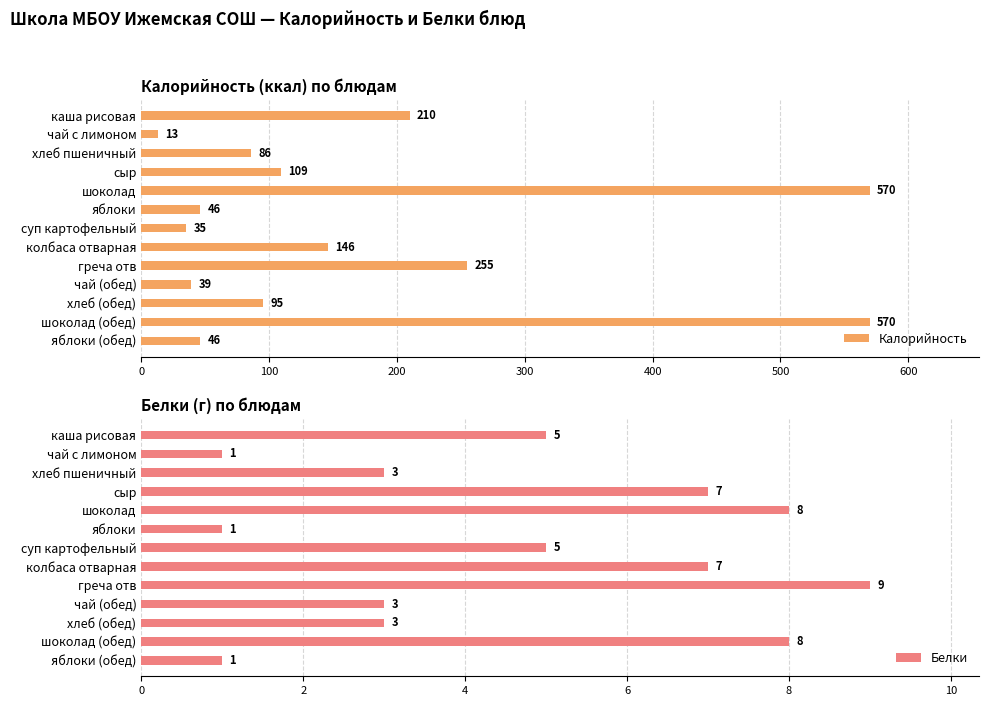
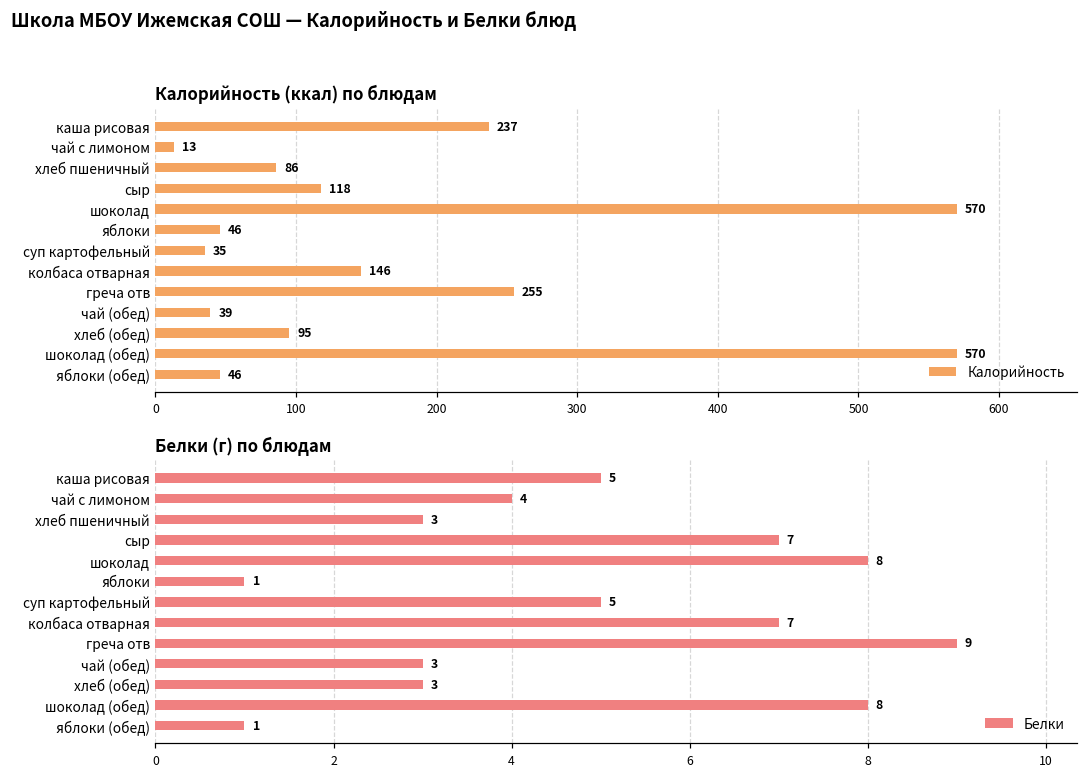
Калорийность (ккал) по блюдам, каша рисовая: 210 -> 237
Калорийность (ккал) по блюдам, сыр: 109 -> 118
Белки (г) по блюдам, чай с лимоном: 1 -> 4
